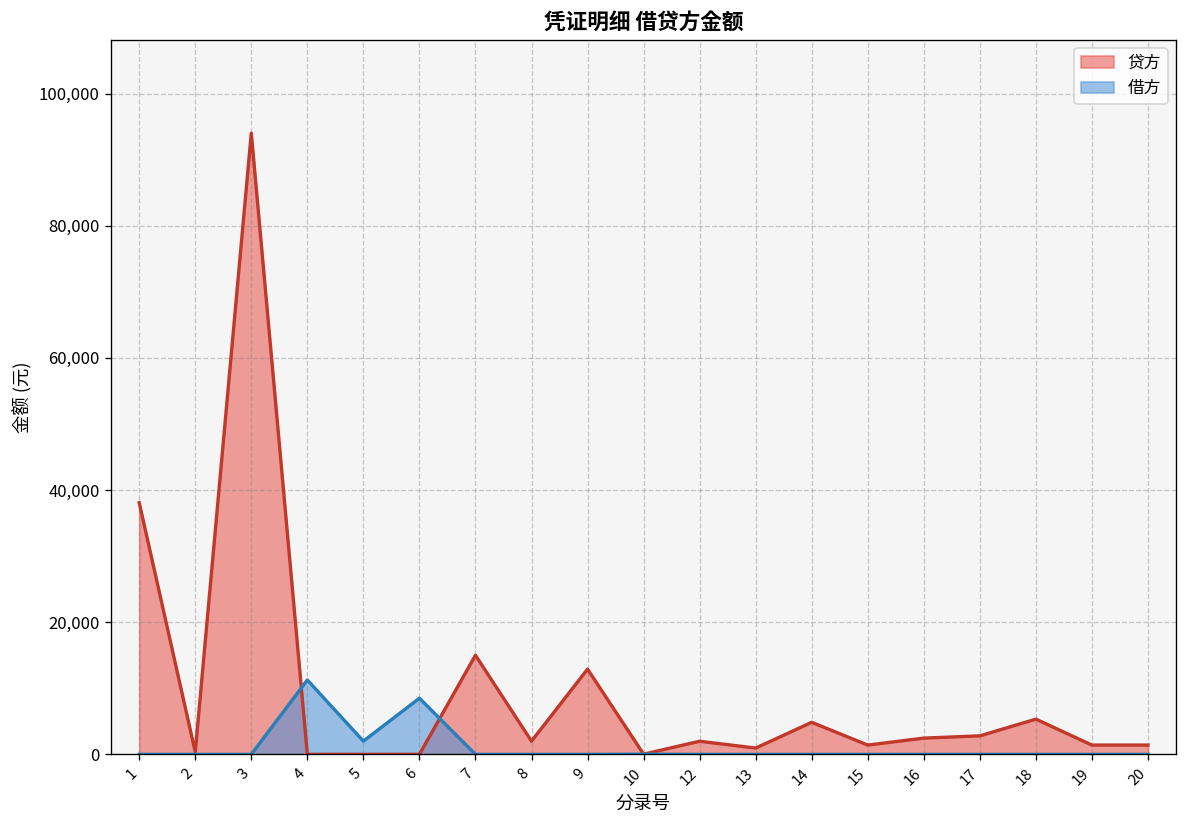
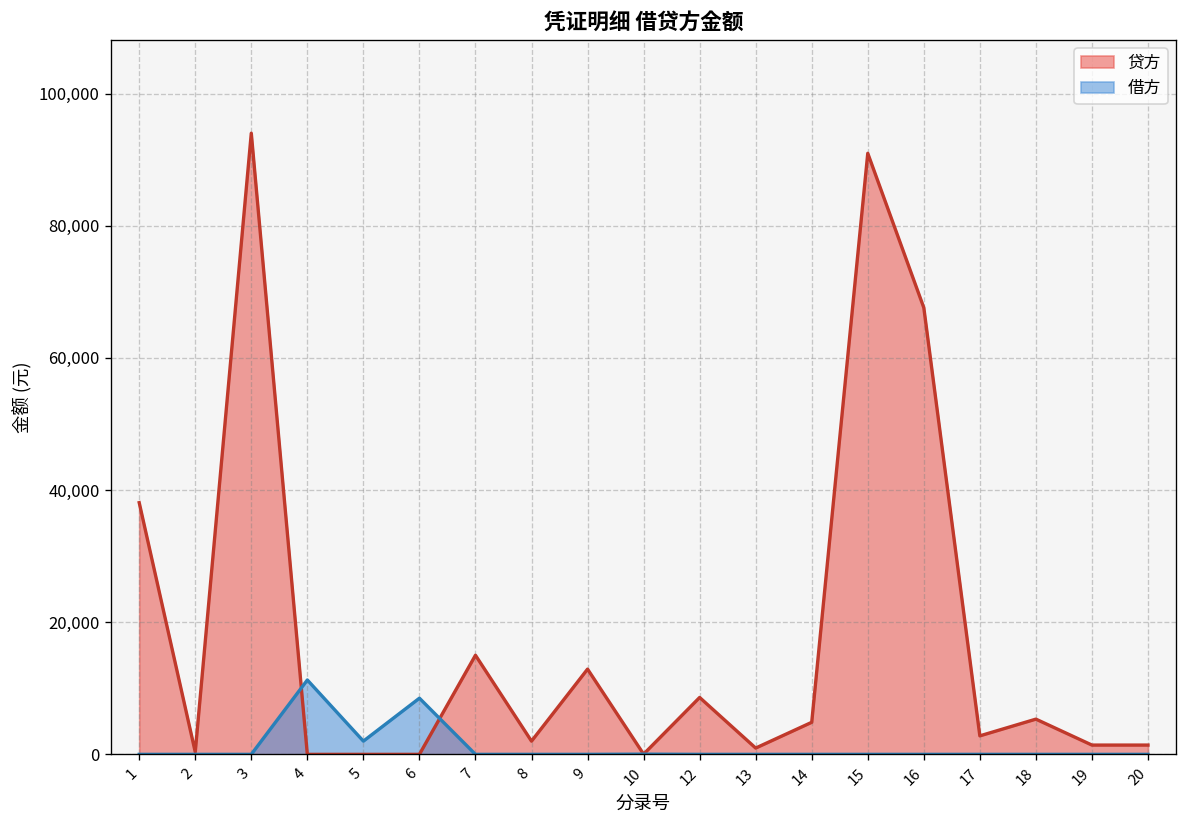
贷方, 12: 2,000 -> 9,000
贷方, 15: 1,000 -> 91,000
贷方, 16: 2,000 -> 68,000
